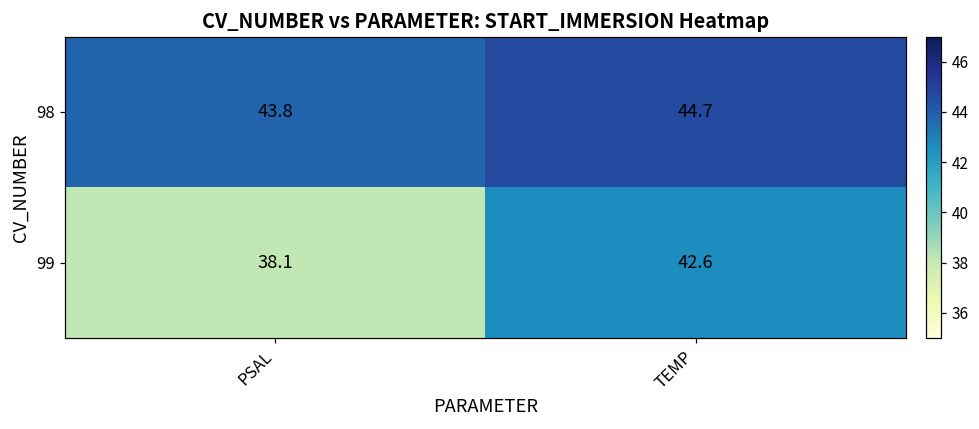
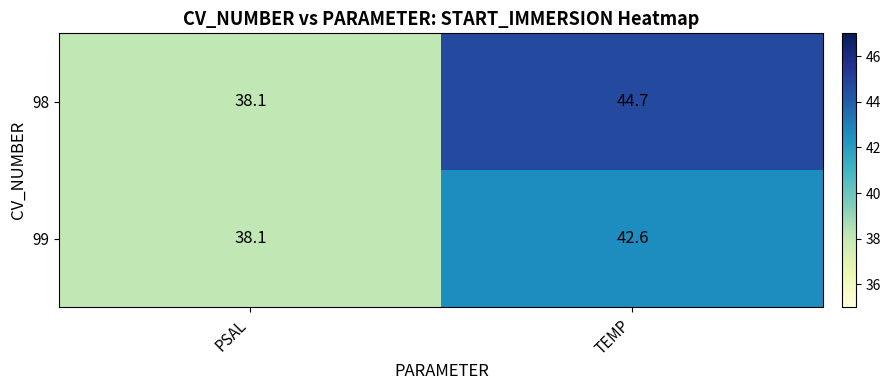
98, PSAL: 43.8 -> 38.1
